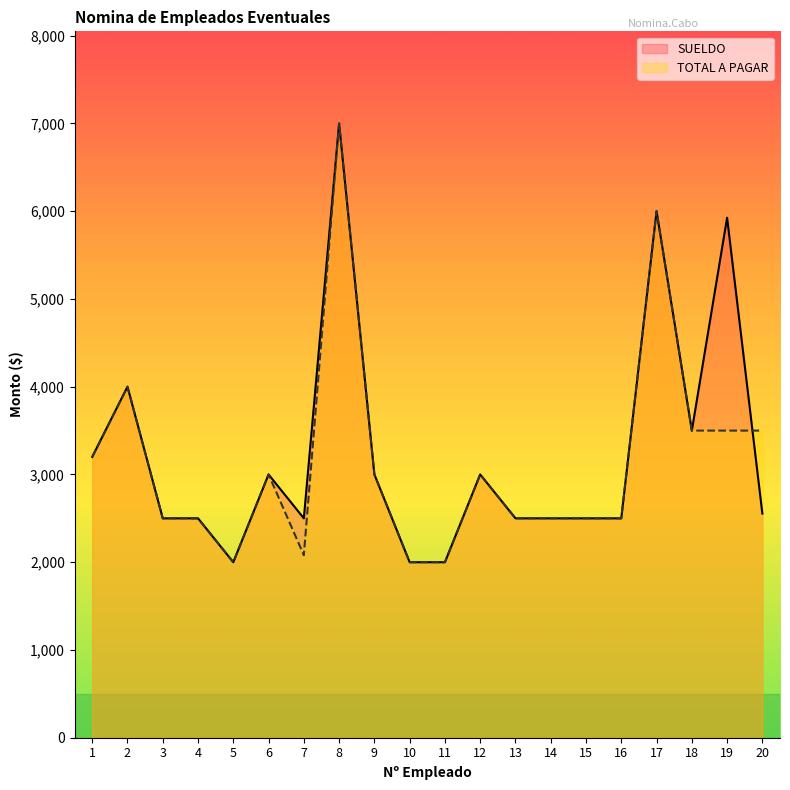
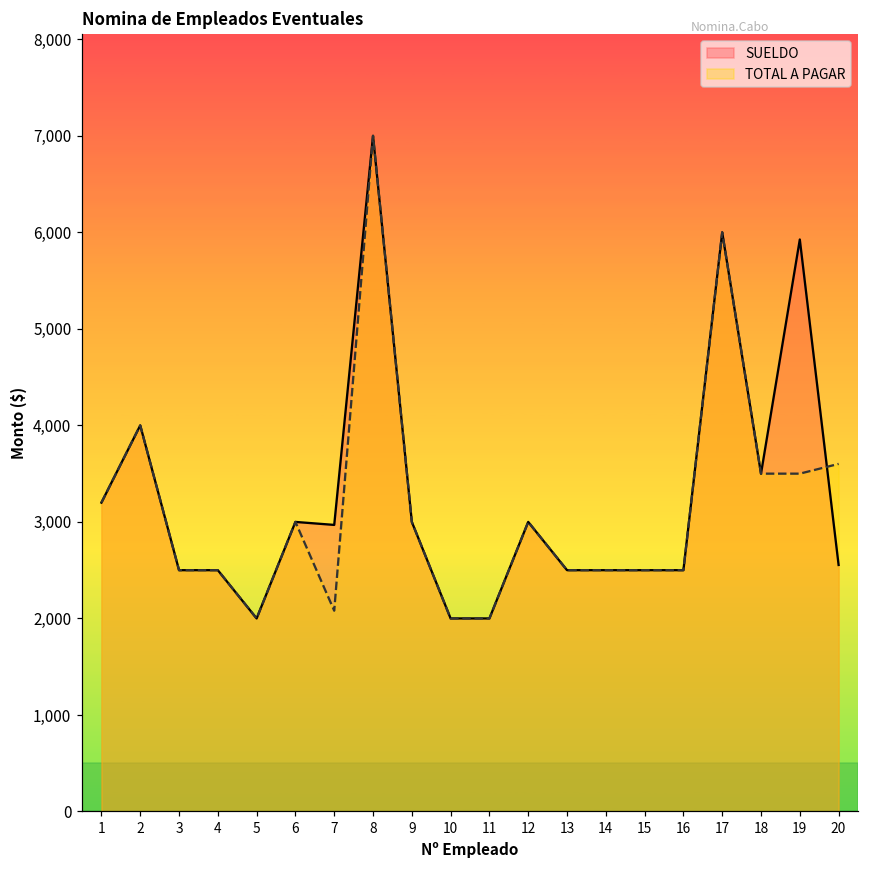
SUELDO, 7: 2,500 -> 3,000
TOTAL A PAGAR, 20: 3,500 -> 3,600
